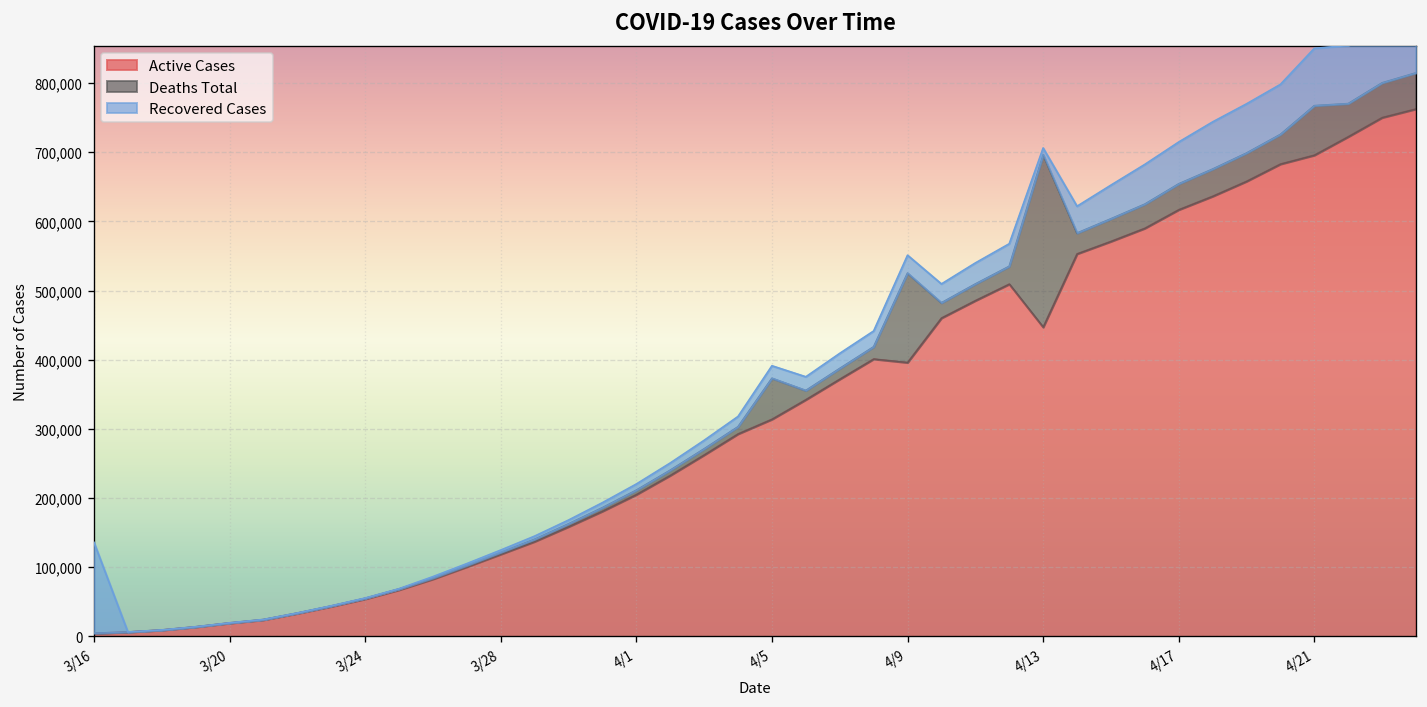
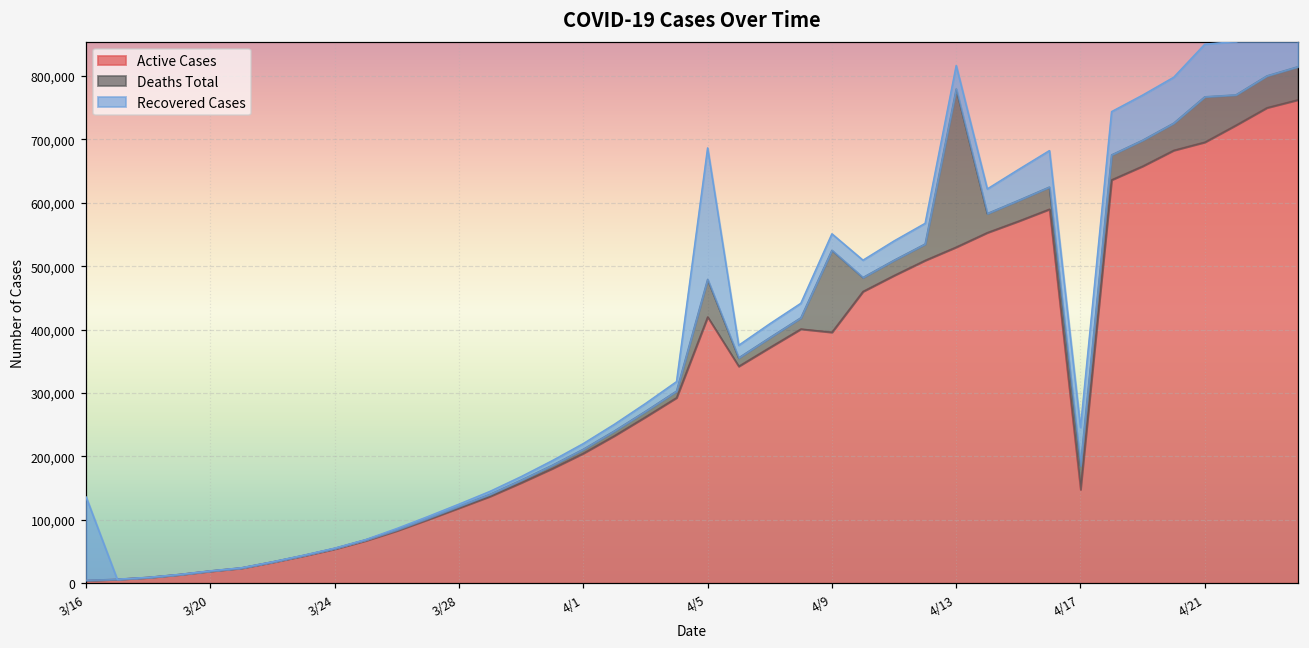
Active Cases, 4/5: 310,000 -> 420,000
Recovered Cases, 4/5: 20,000 -> 210,000
Active Cases, 4/13: 450,000 -> 530,000
Recovered Cases, 4/13: 10,000 -> 40,000
Active Cases, 4/17: 620,000 -> 150,000
